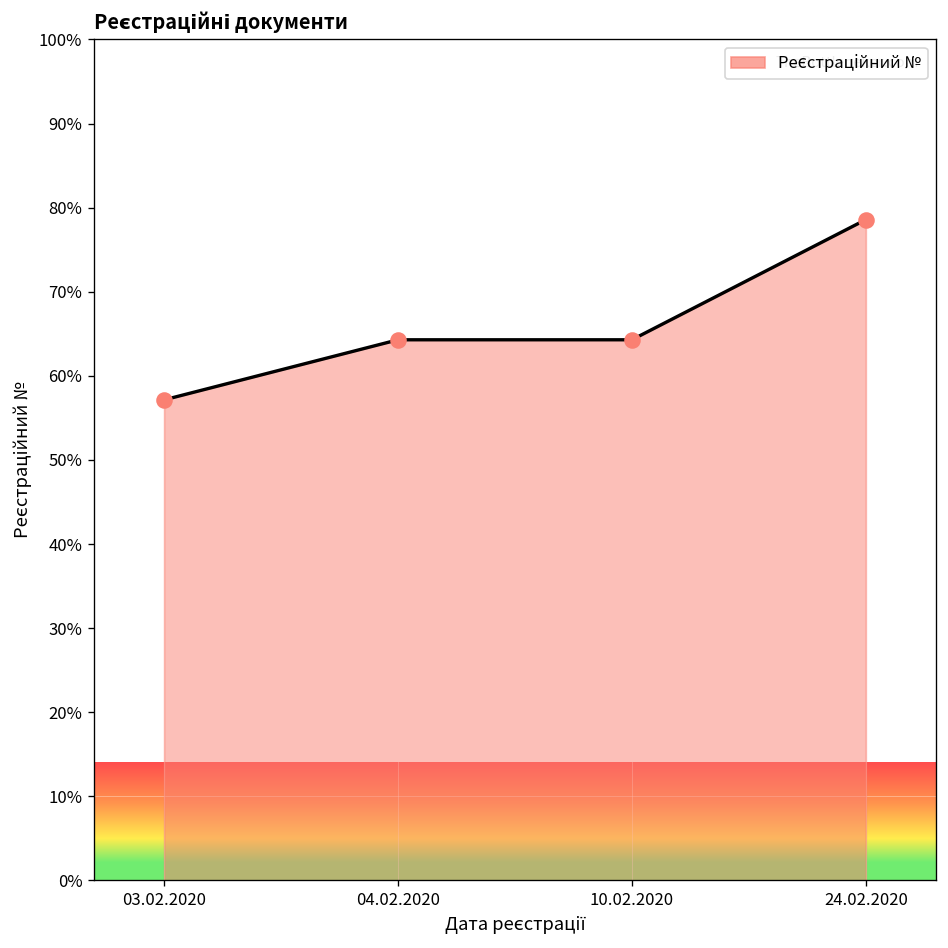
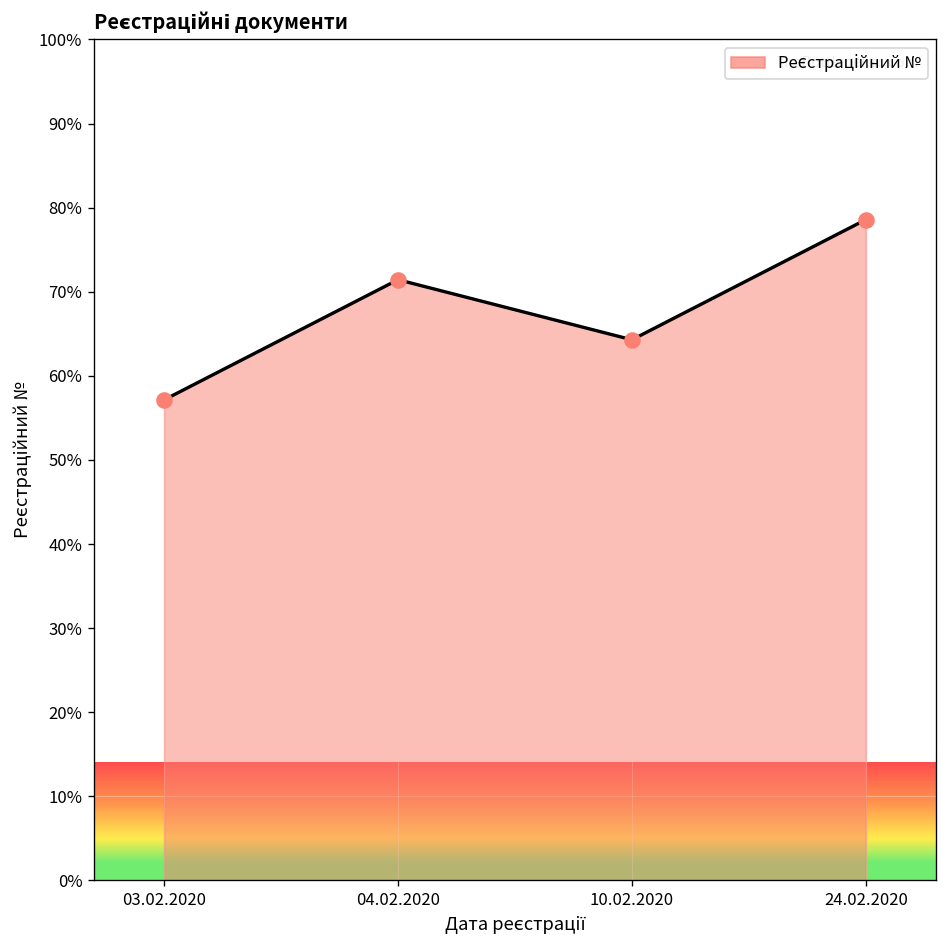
04.02.2020: 64% -> 71%
